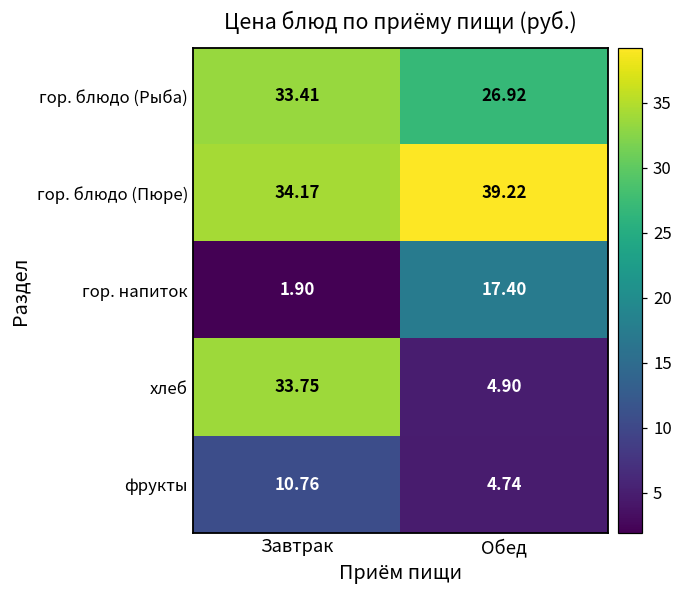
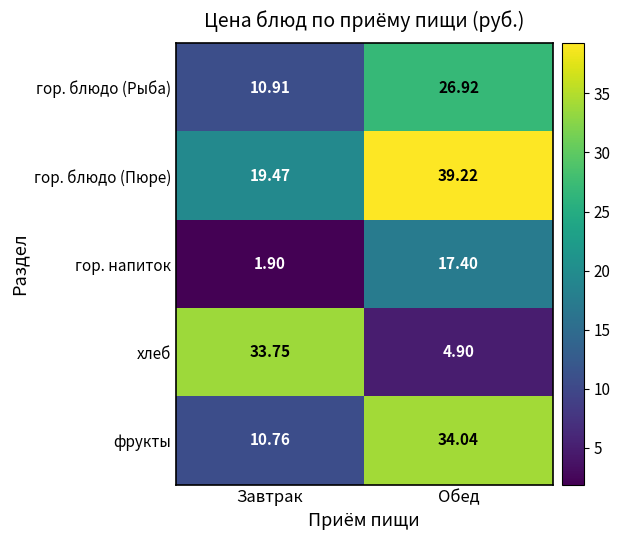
гор. блюдо (Рыба), Завтрак: 33.41 -> 10.91
гор. блюдо (Пюре), Завтрак: 34.17 -> 19.47
фрукты, Обед: 4.74 -> 34.04
